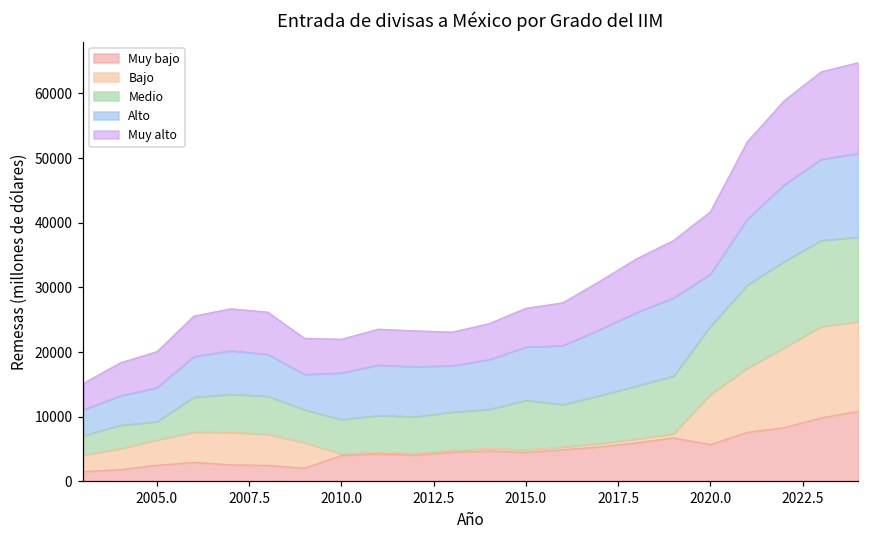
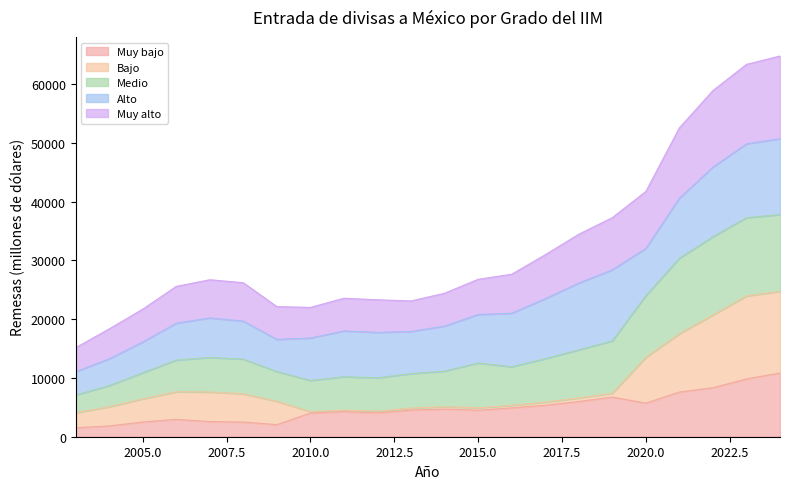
Medio, 2005.0: 3000 -> 4000
